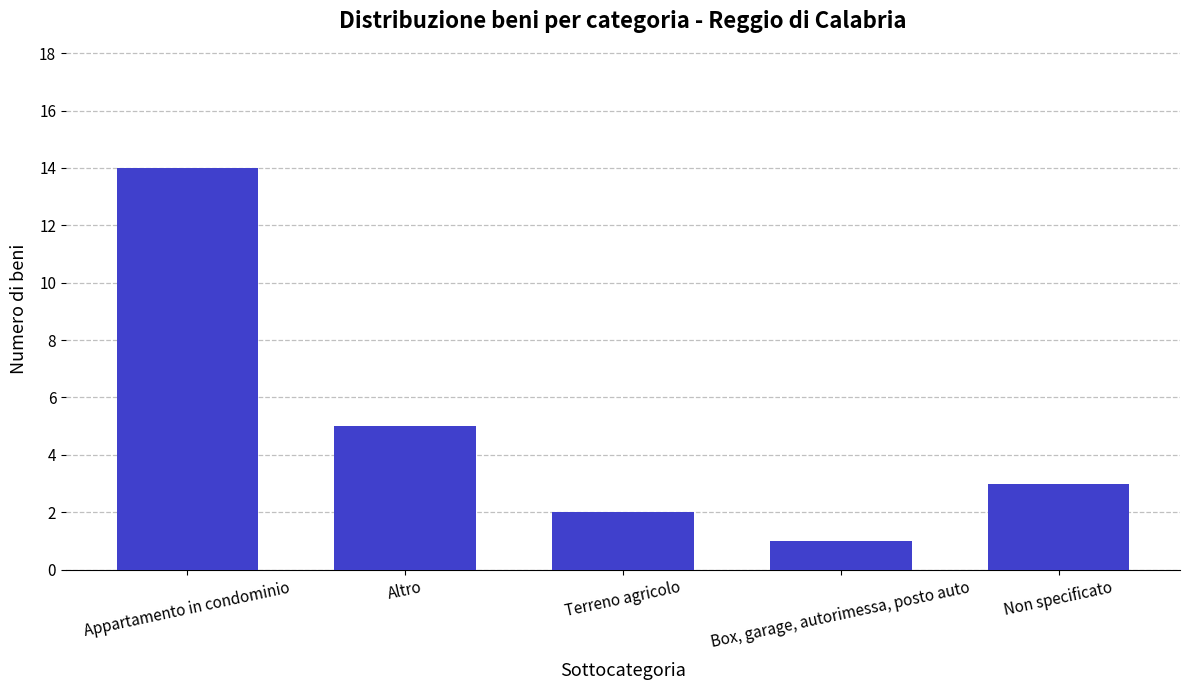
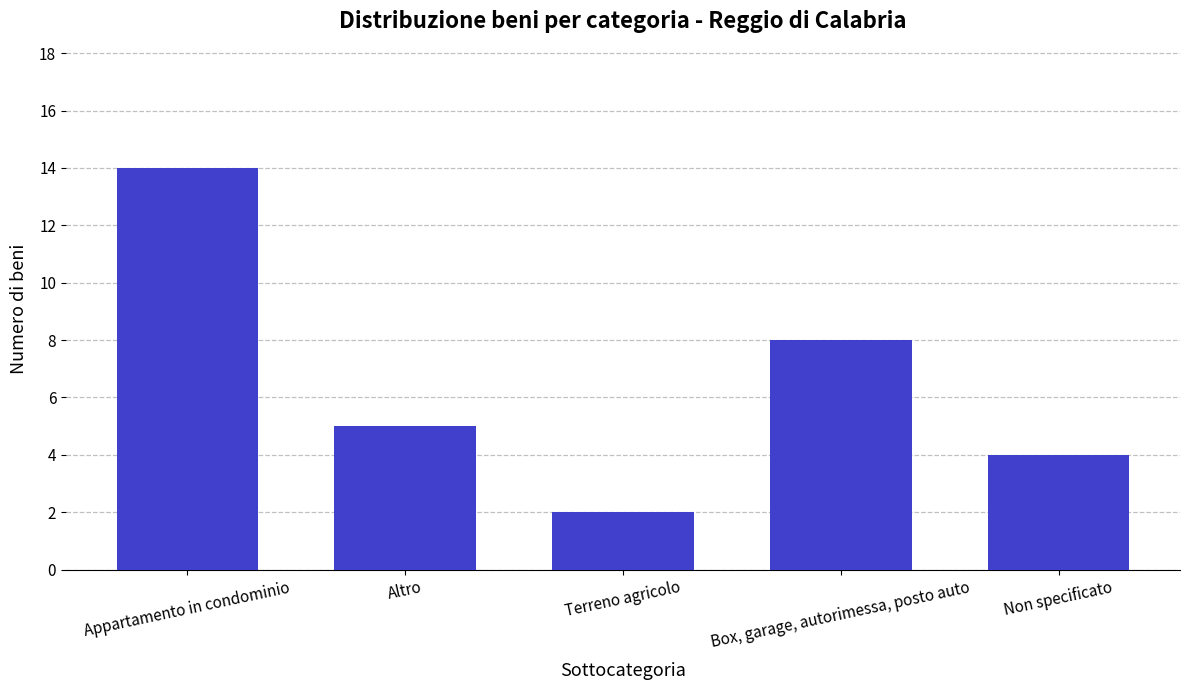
Box, garage, autorimessa, posto auto: 1 -> 8
Non specificato: 3 -> 4
